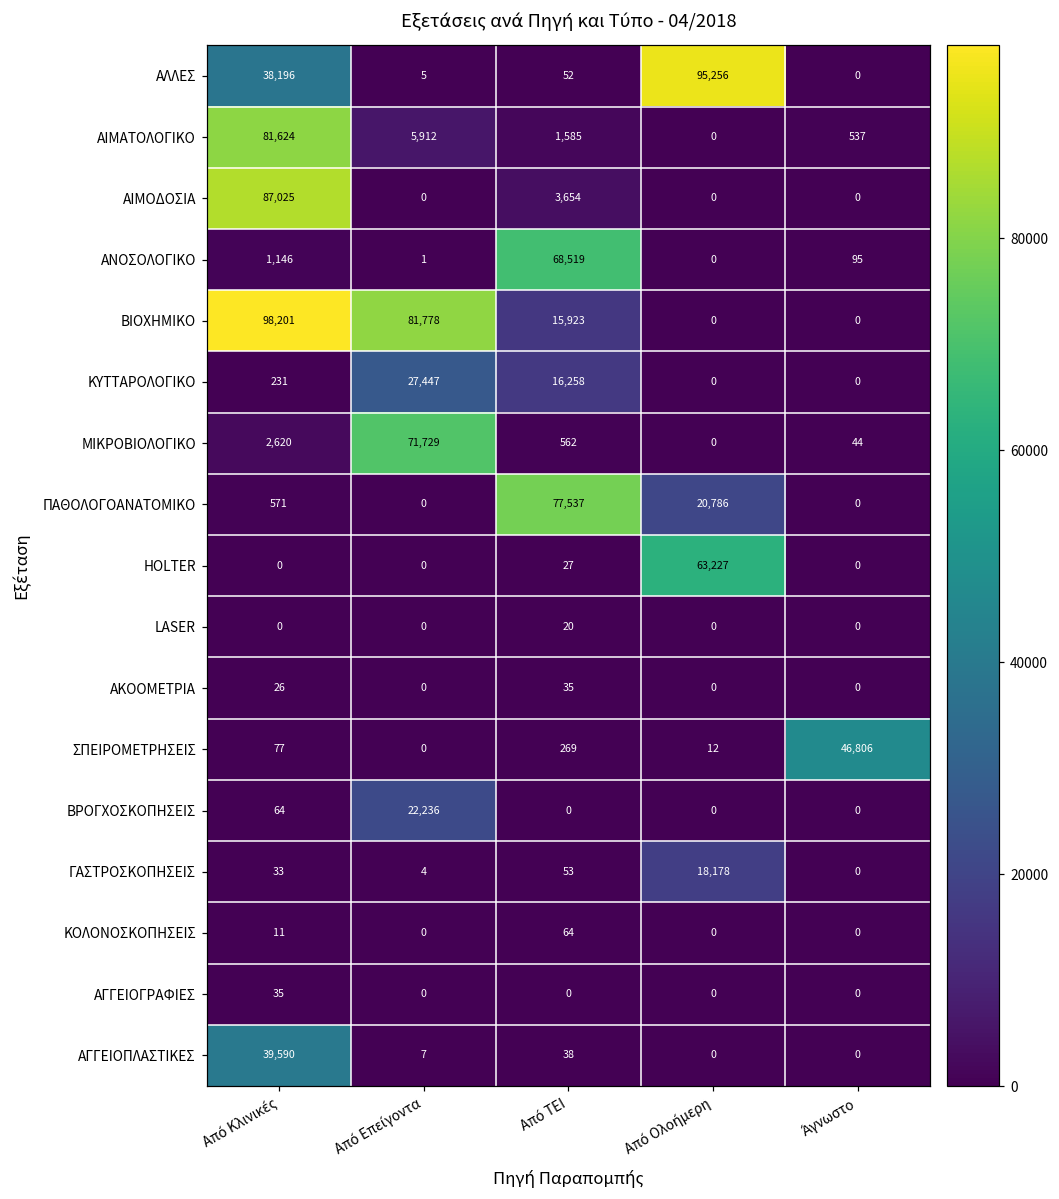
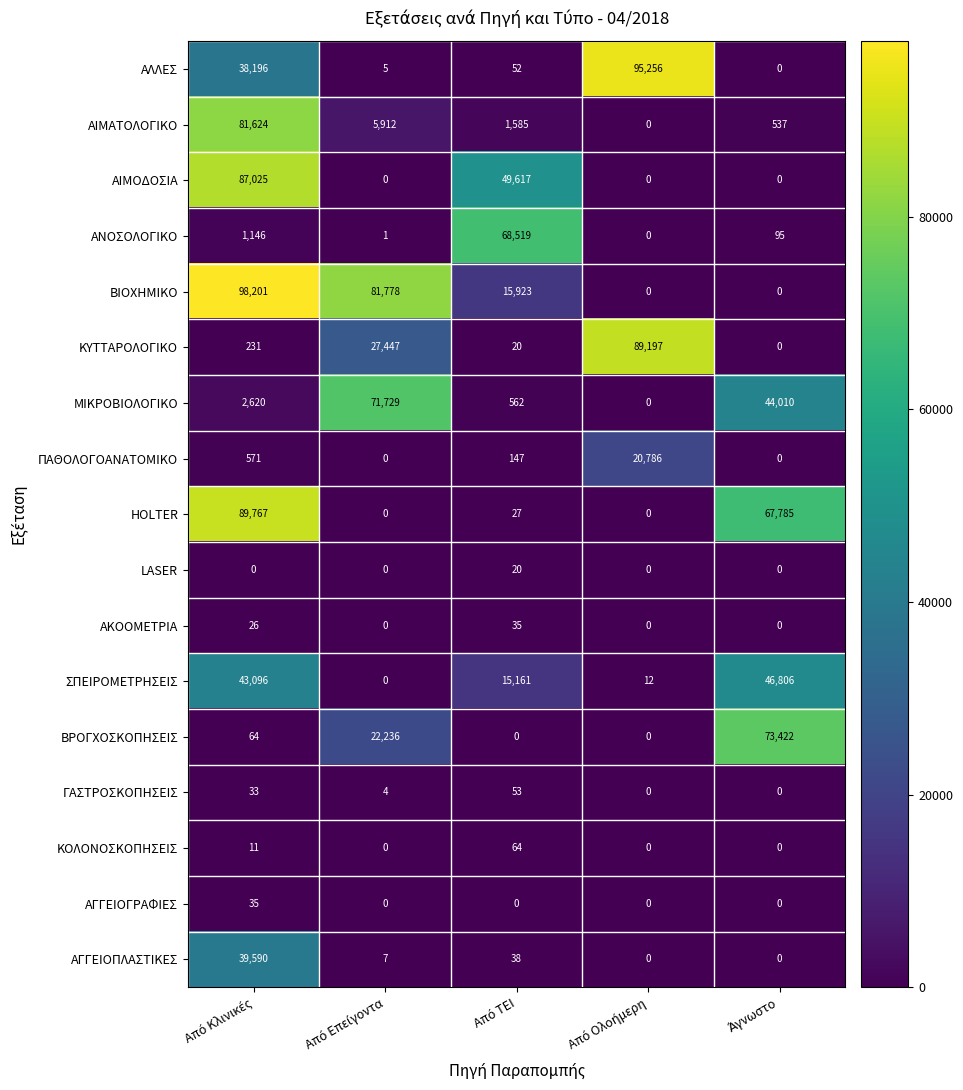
ΑΙΜΟΔΟΣΙΑ, Από ΤΕΙ: 3,654 -> 49,617
ΚΥΤΤΑΡΟΛΟΓΙΚΟ, Από ΤΕΙ: 16,258 -> 20
ΚΥΤΤΑΡΟΛΟΓΙΚΟ, Από Ολοήμερη: 0 -> 89,197
ΜΙΚΡΟΒΙΟΛΟΓΙΚΟ, Άγνωστο: 44 -> 44,010
ΠΑΘΟΛΟΓΟΑΝΑΤΟΜΙΚΟ, Από ΤΕΙ: 77,537 -> 147
HOLTER, Από Κλινικές: 0 -> 89,767
HOLTER, Από Ολοήμερη: 63,227 -> 0
HOLTER, Άγνωστο: 0 -> 67,785
ΣΠΕΙΡΟΜΕΤΡΗΣΕΙΣ, Από Κλινικές: 77 -> 43,096
ΣΠΕΙΡΟΜΕΤΡΗΣΕΙΣ, Από ΤΕΙ: 269 -> 15,161
ΒΡΟΓΧΟΣΚΟΠΗΣΕΙΣ, Άγνωστο: 0 -> 73,422
ΓΑΣΤΡΟΣΚΟΠΗΣΕΙΣ, Από Ολοήμερη: 18,178 -> 0
